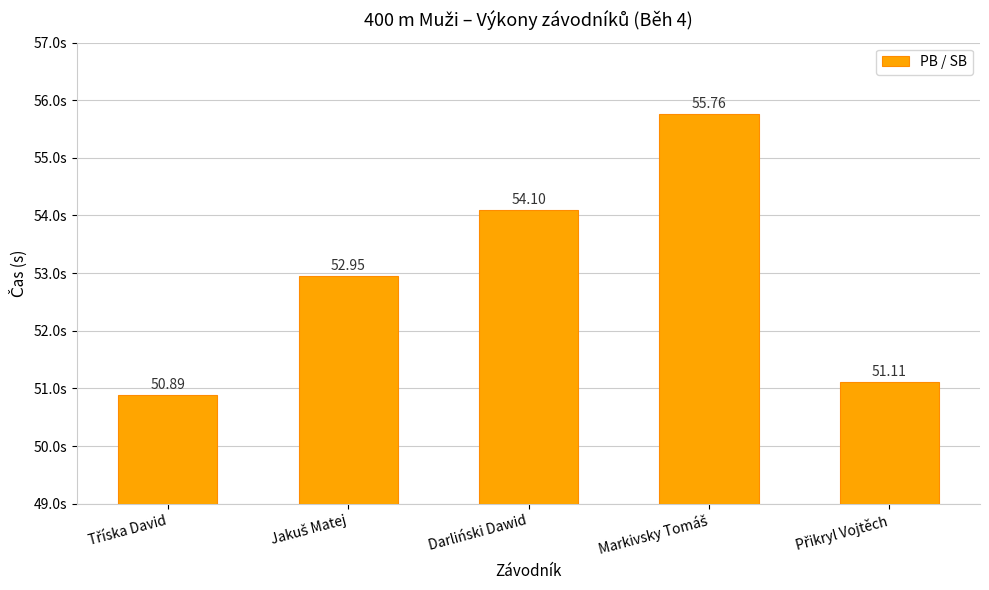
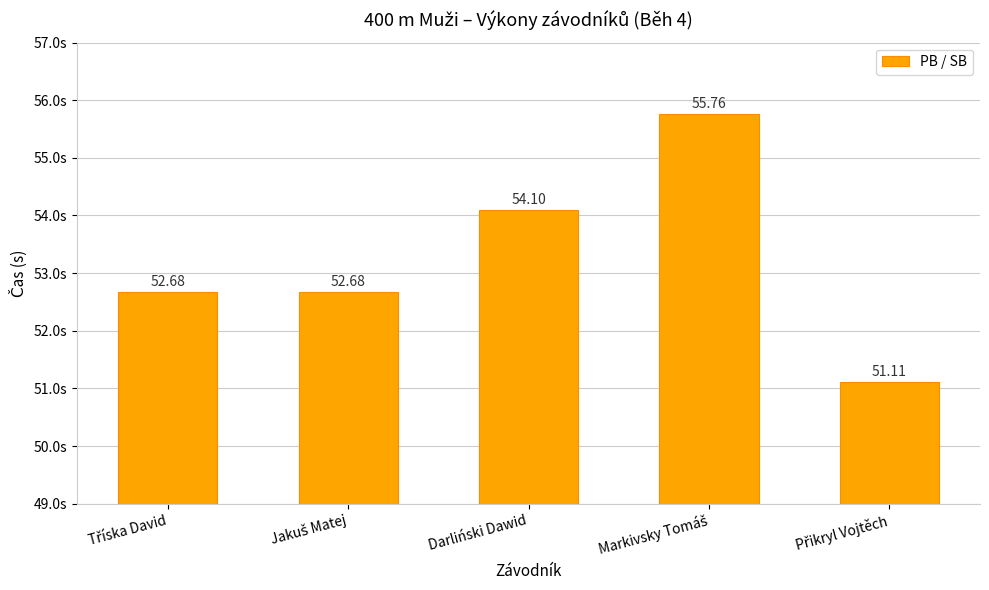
Tříska David: 50.89 -> 52.68
Jakuš Matej: 52.95 -> 52.68
